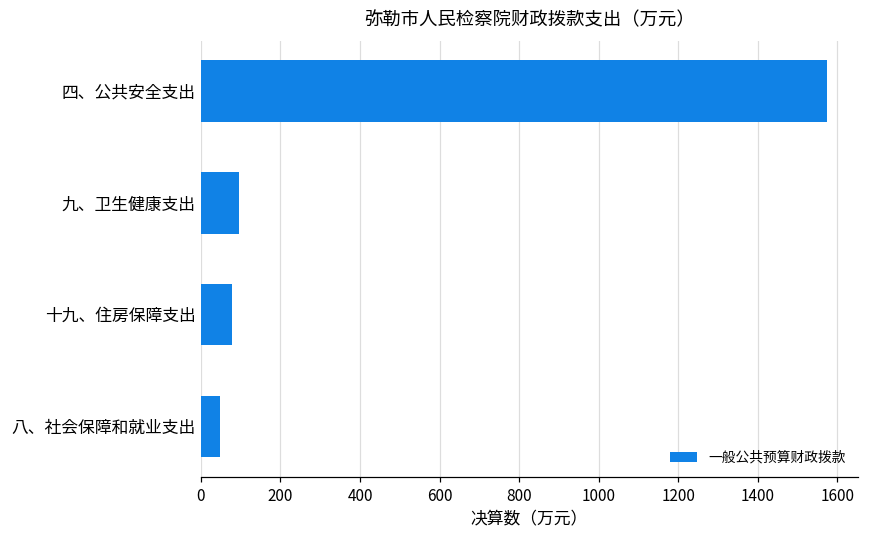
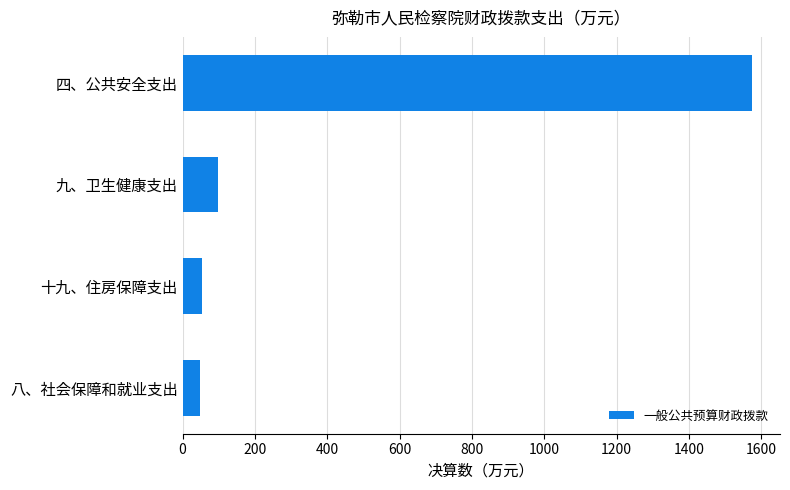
十九、住房保障支出: 80 -> 50
